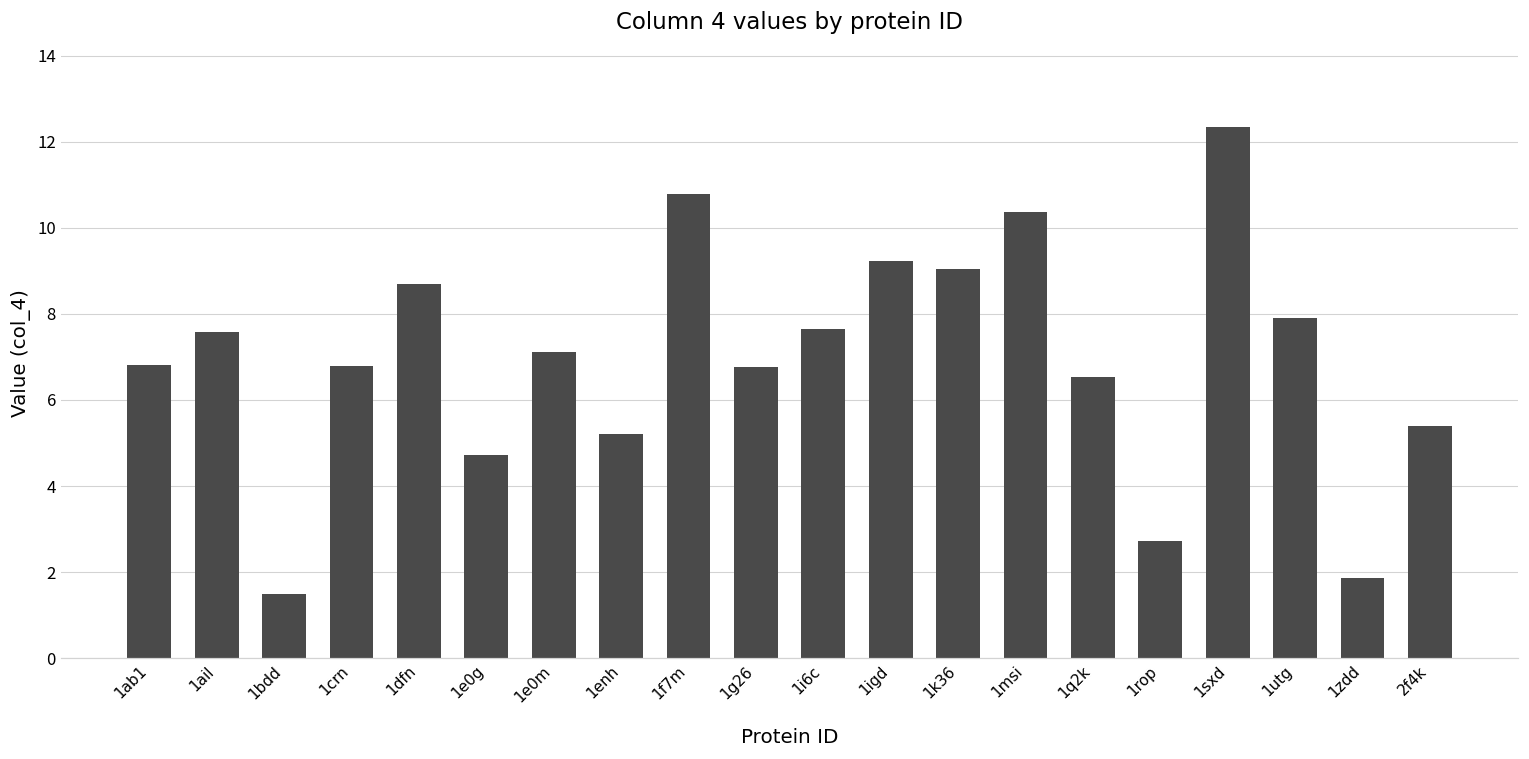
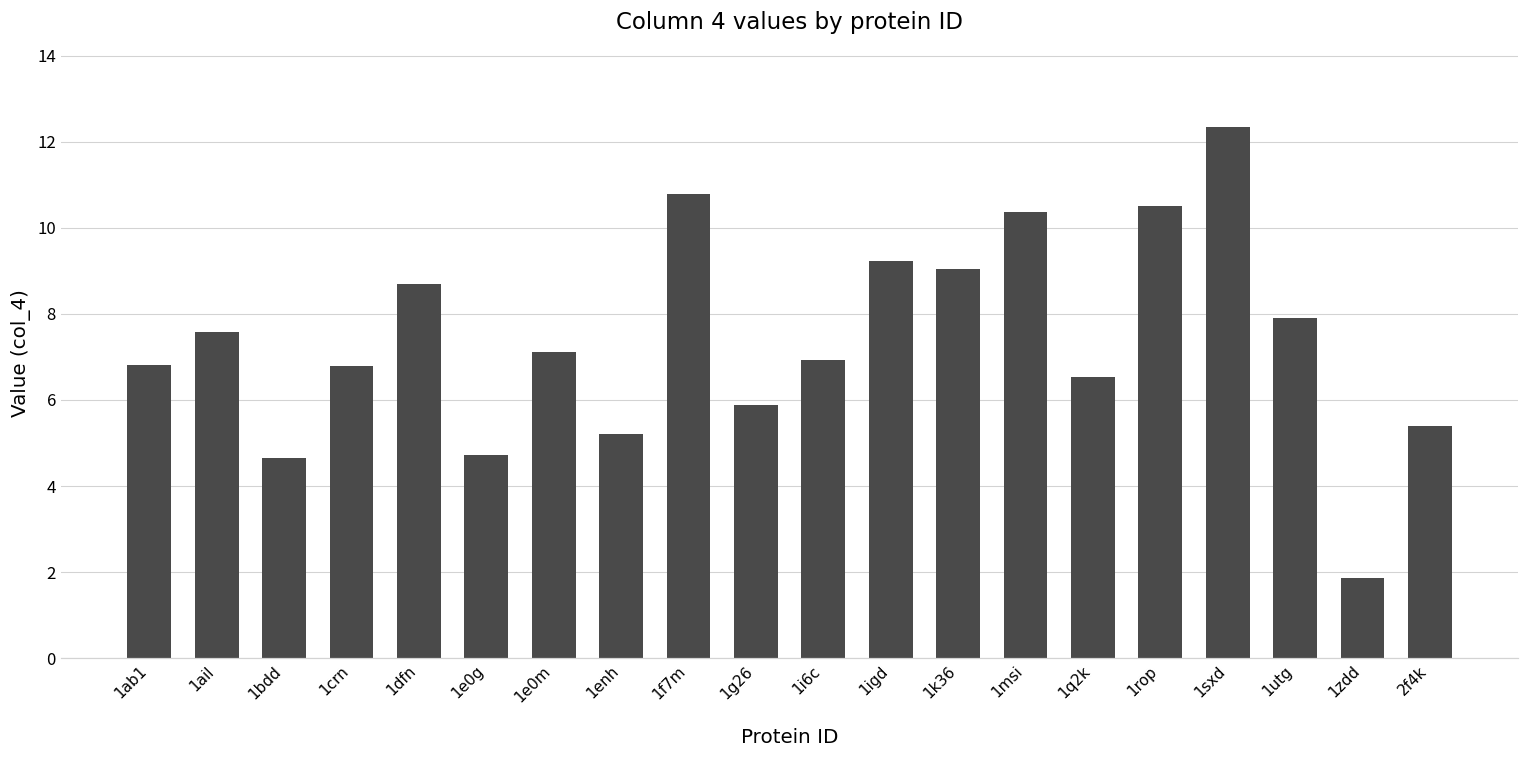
1bdd: 1.5 -> 4.7
1g26: 6.8 -> 5.9
1i6c: 7.7 -> 6.9
1rop: 2.7 -> 10.5
